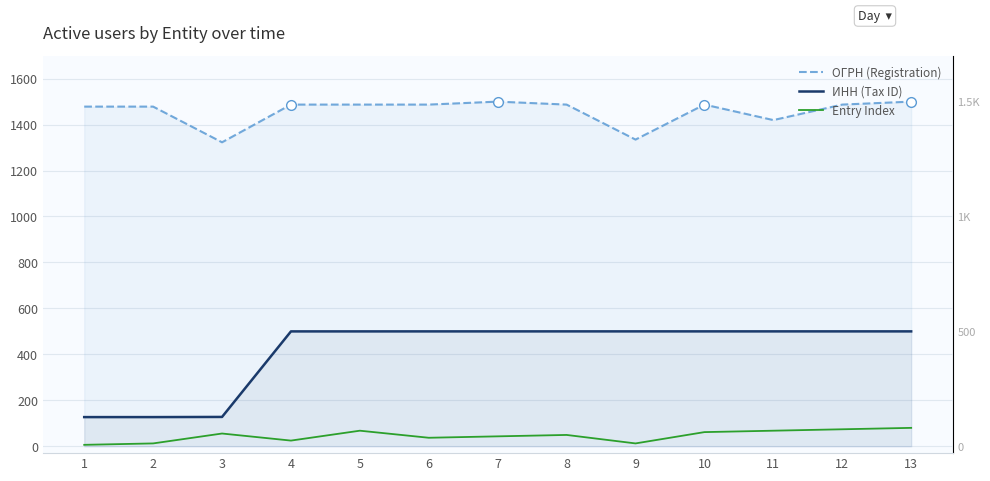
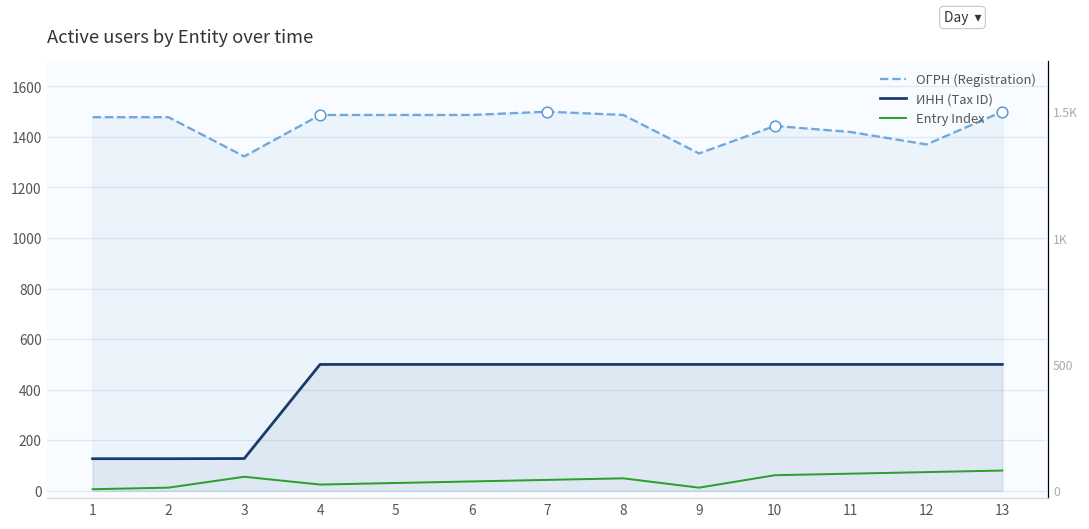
Entry Index, 5: 70 -> 30
ОГРН (Registration), 10: 1490 -> 1440
ОГРН (Registration), 12: 1490 -> 1370
